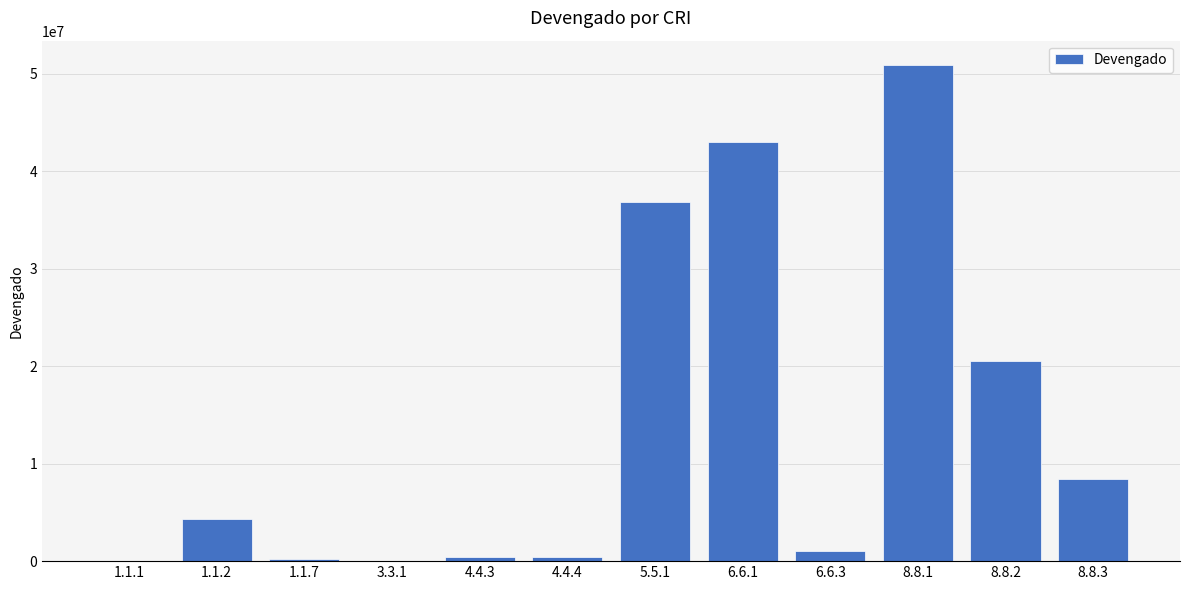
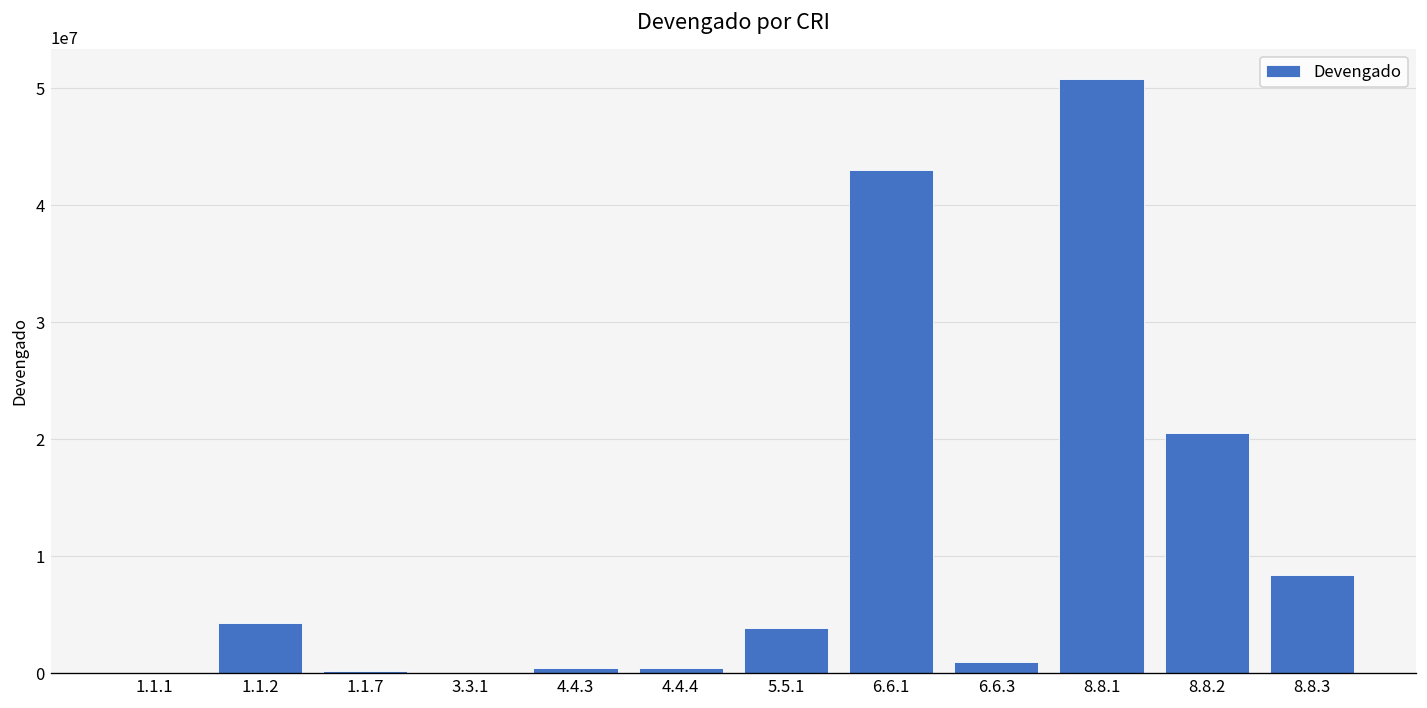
5.5.1: 37000000 -> 4000000
